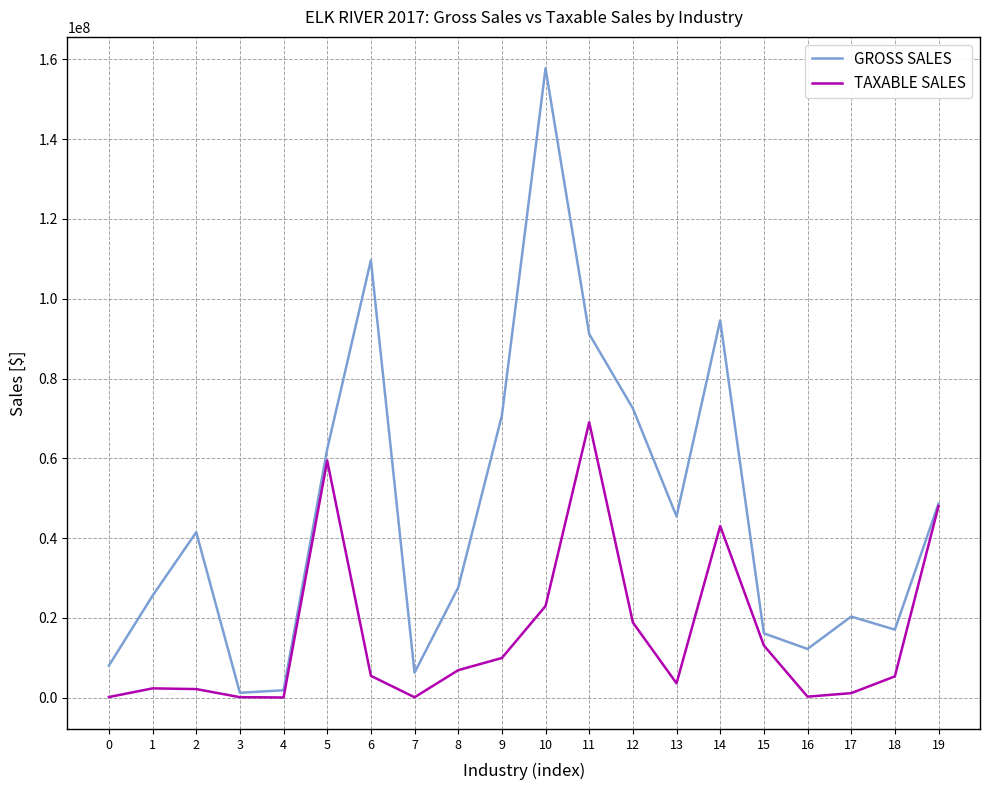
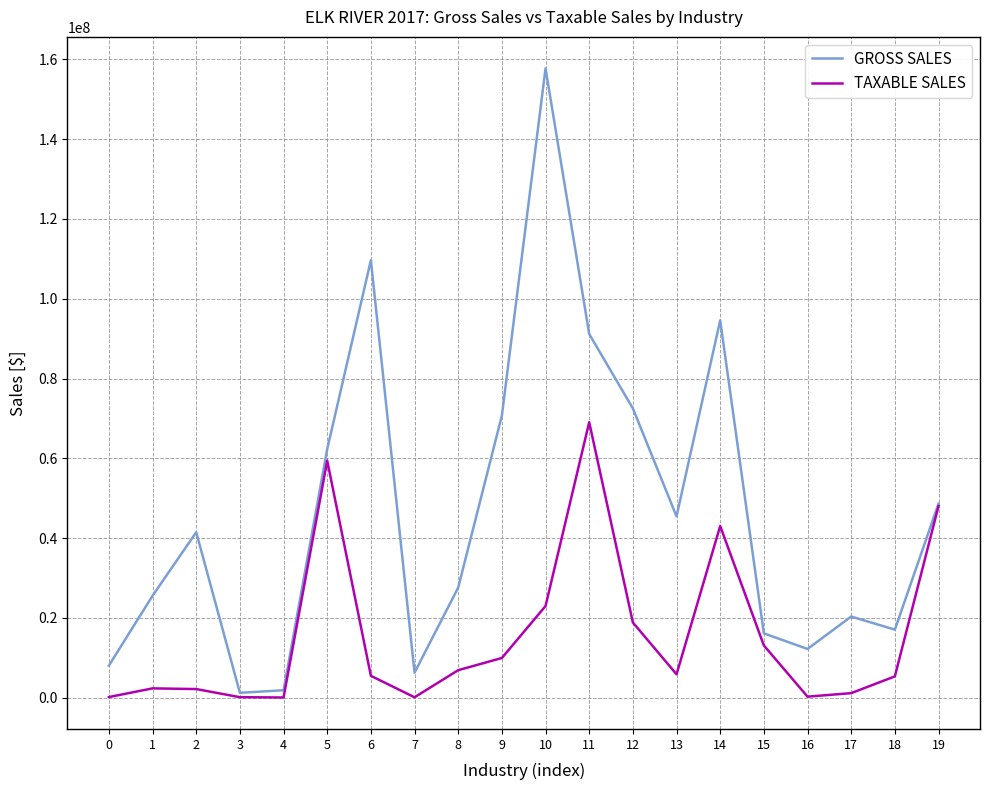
TAXABLE SALES, 13: 4000000 -> 6000000
